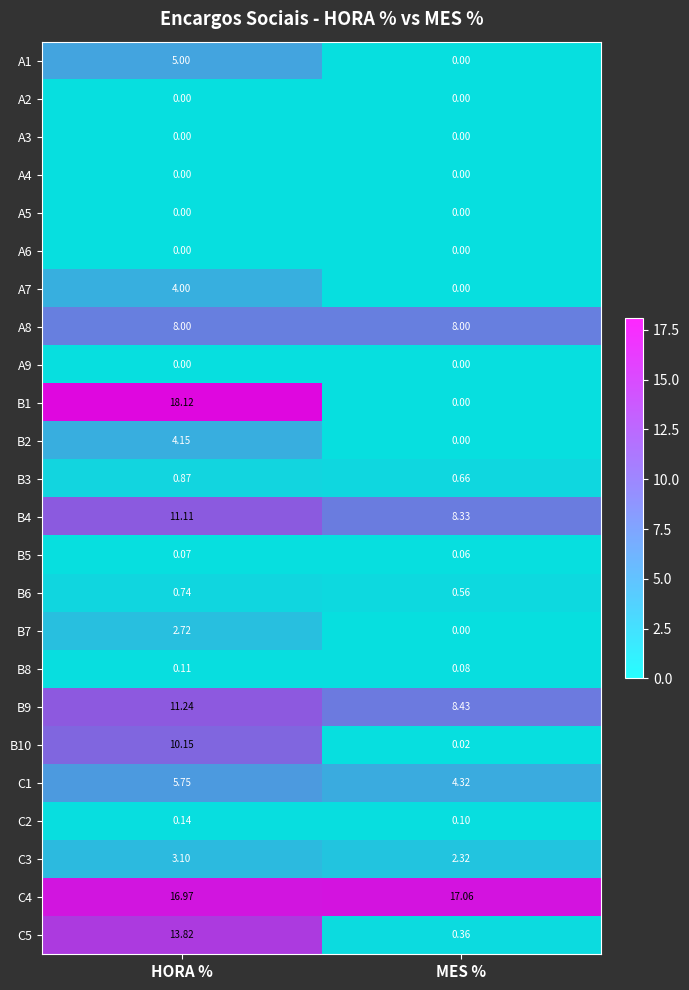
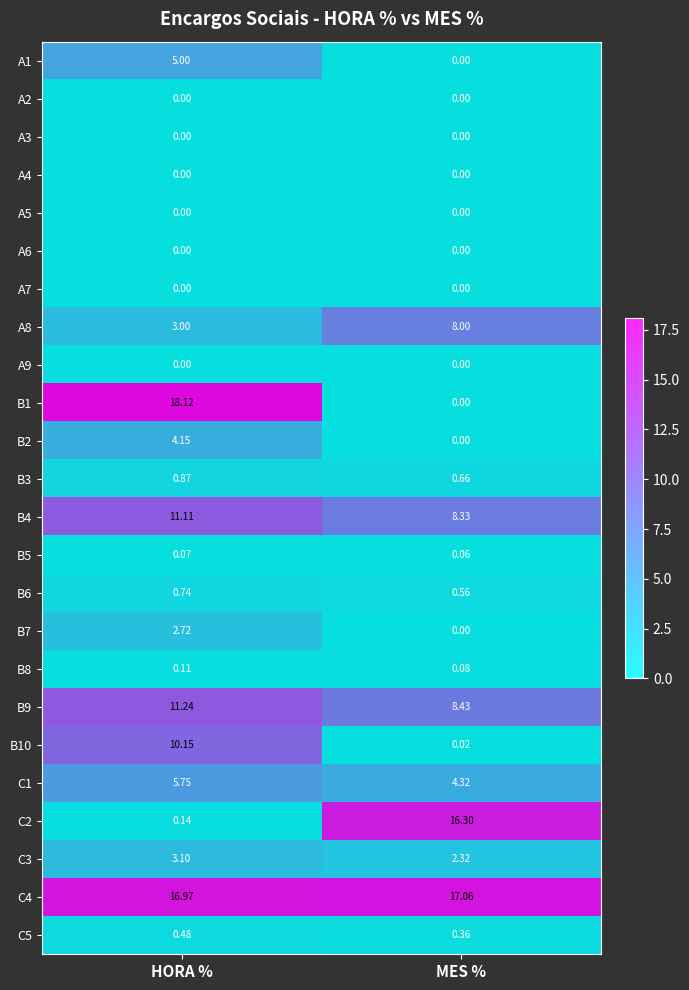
A7, HORA %: 4.00 -> 0.00
A8, HORA %: 8.00 -> 3.00
C2, MES %: 0.10 -> 16.30
C5, HORA %: 13.82 -> 0.48
